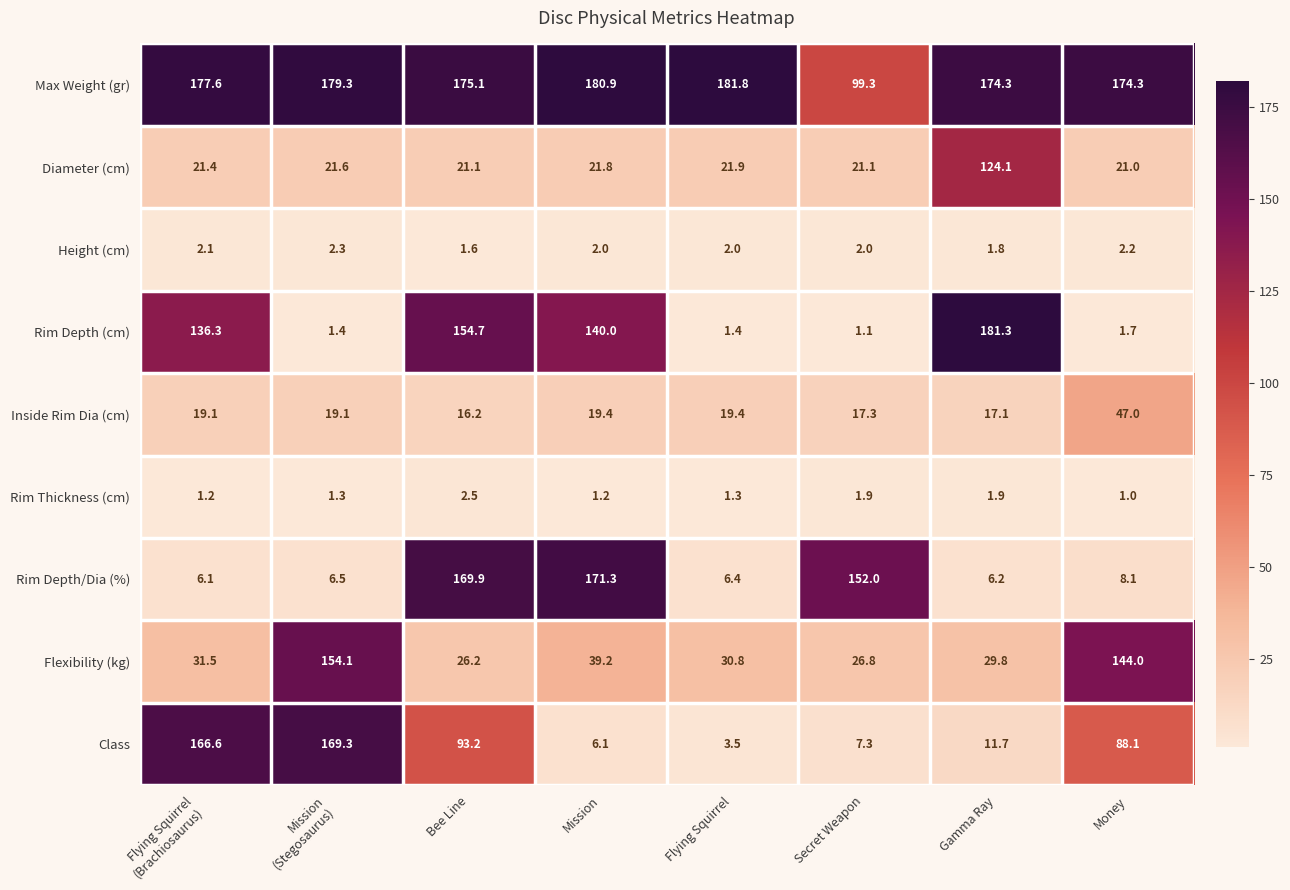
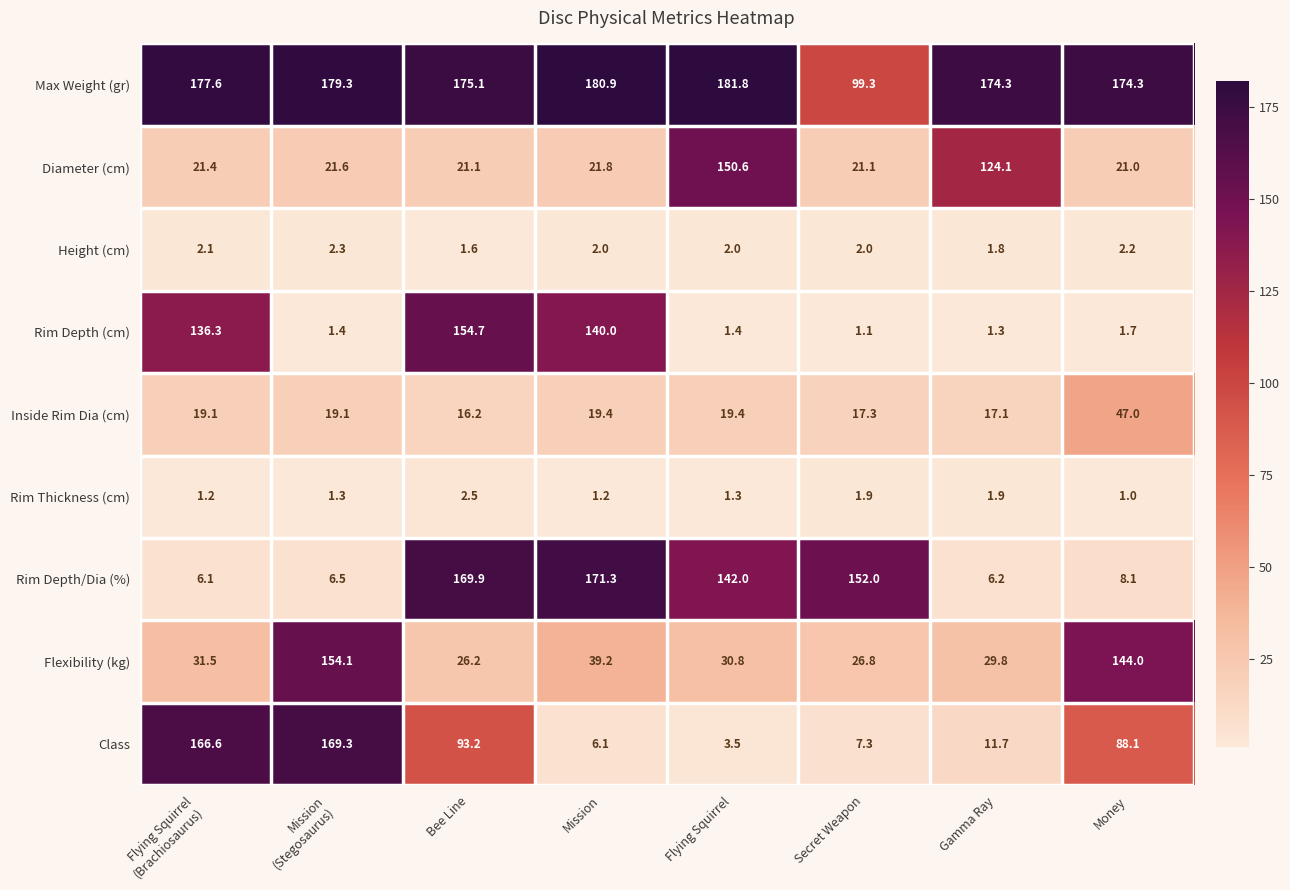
Diameter (cm), Flying Squirrel: 21.9 -> 150.6
Rim Depth (cm), Gamma Ray: 181.3 -> 1.3
Rim Depth/Dia (%), Flying Squirrel: 6.4 -> 142.0
